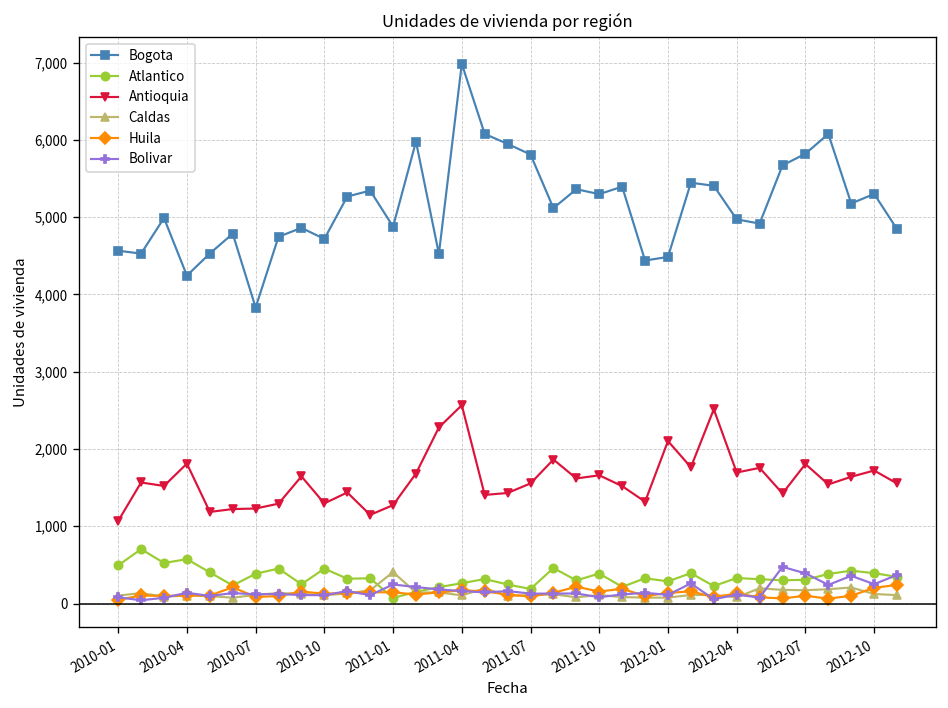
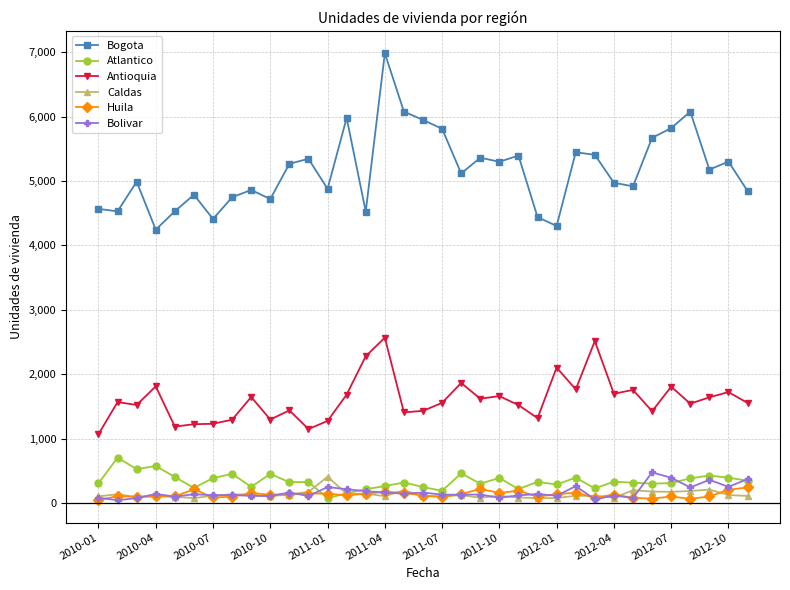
Atlantico, 2010-01: 500 -> 300
Bogota, 2010-07: 3,800 -> 4,400
Bogota, 2012-01: 4,500 -> 4,300
